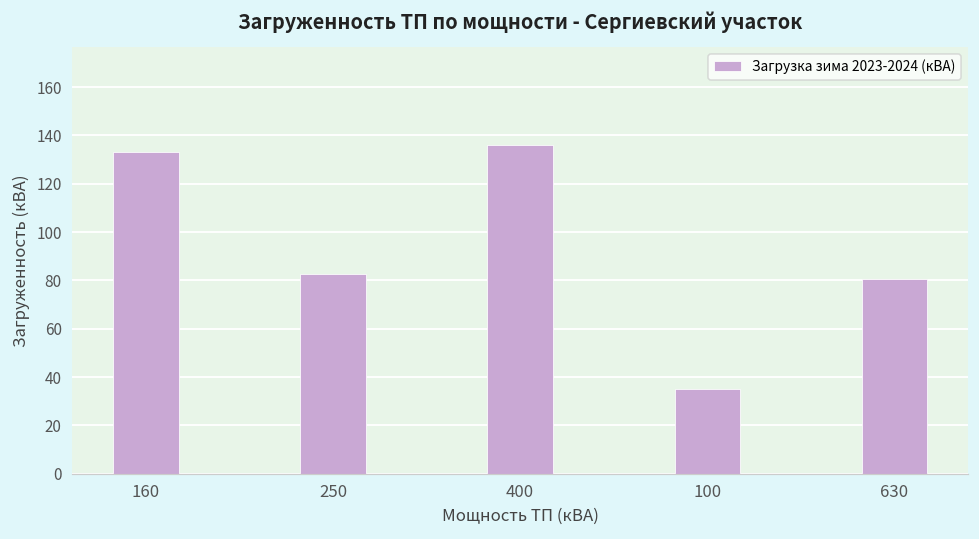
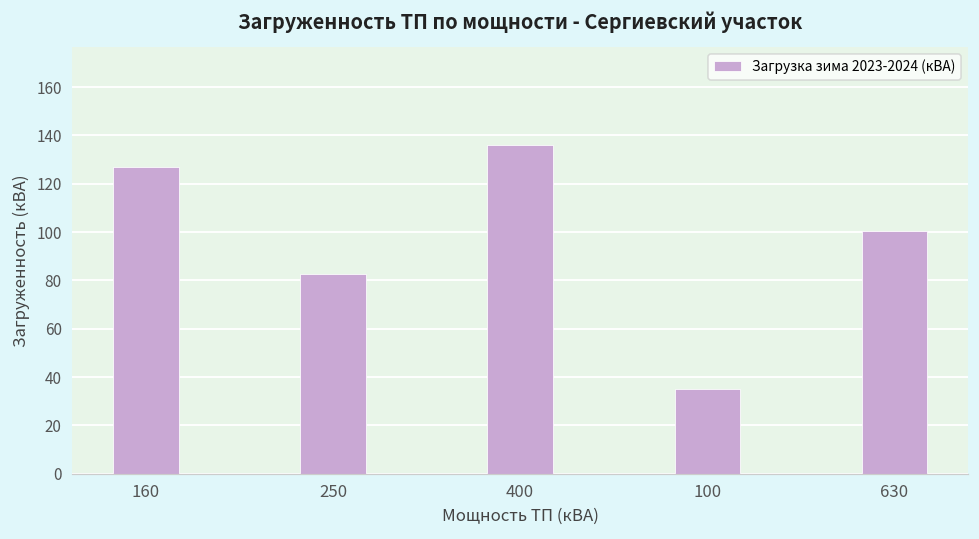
160: 133 -> 127
630: 80 -> 100
